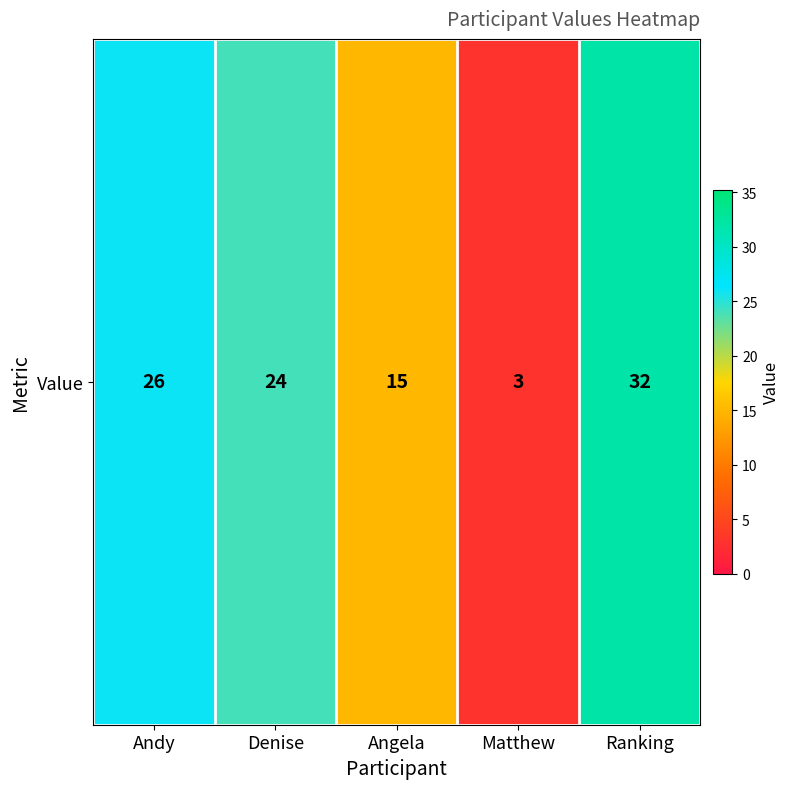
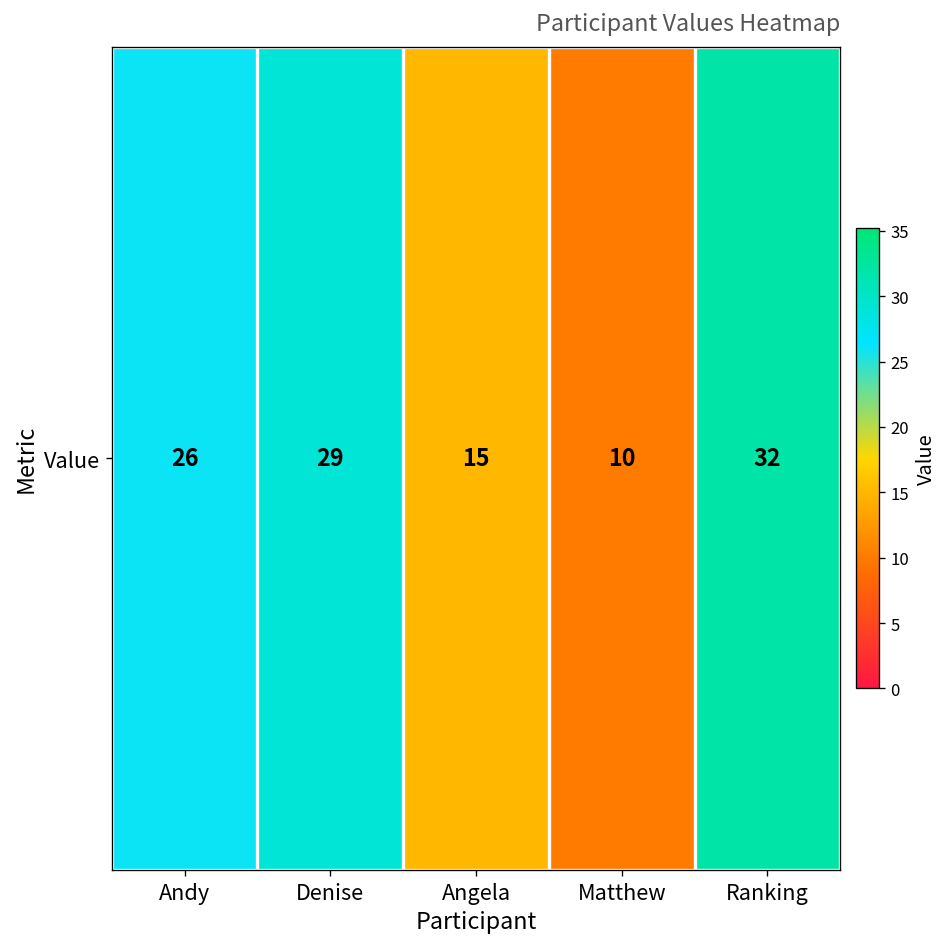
Value, Denise: 24 -> 29
Value, Matthew: 3 -> 10
